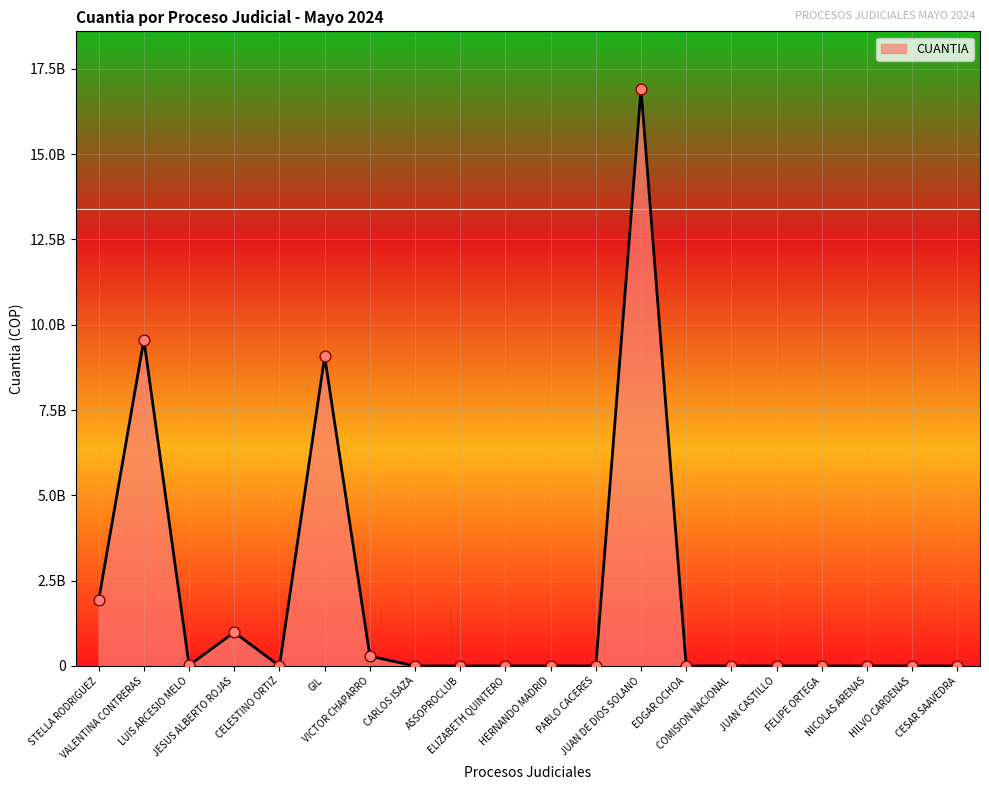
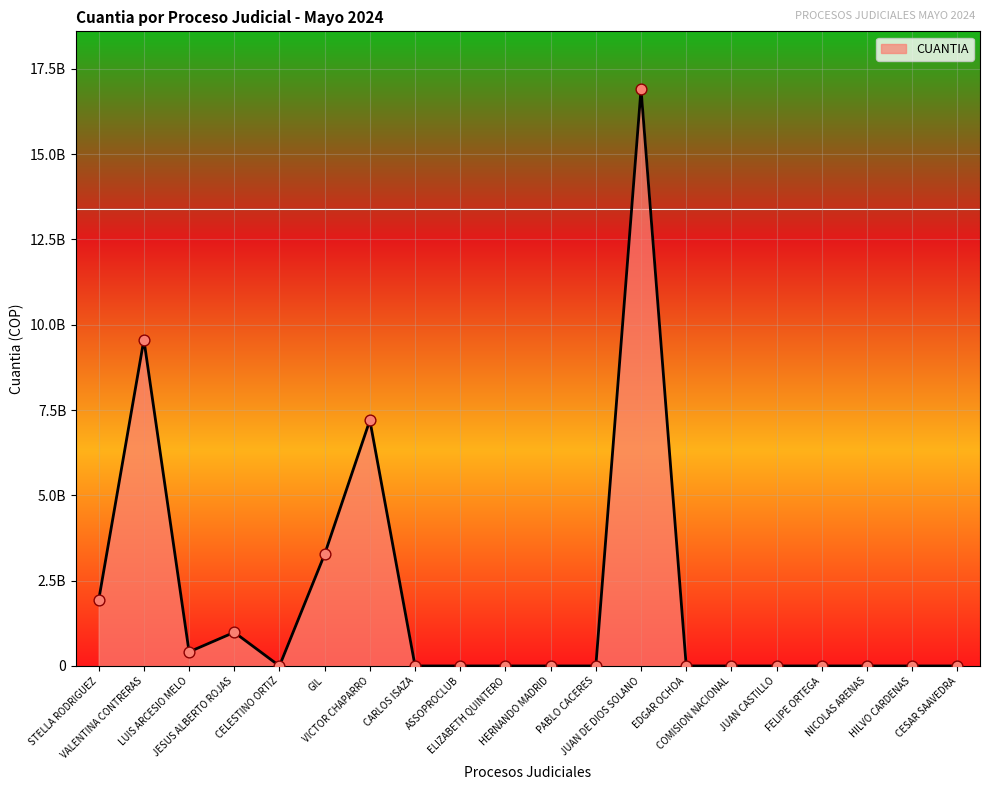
LUIS ARCESIO MELO: 0 -> 400000000
GIL: 9100000000 -> 3300000000
VICTOR CHAPARRO: 300000000 -> 7200000000
